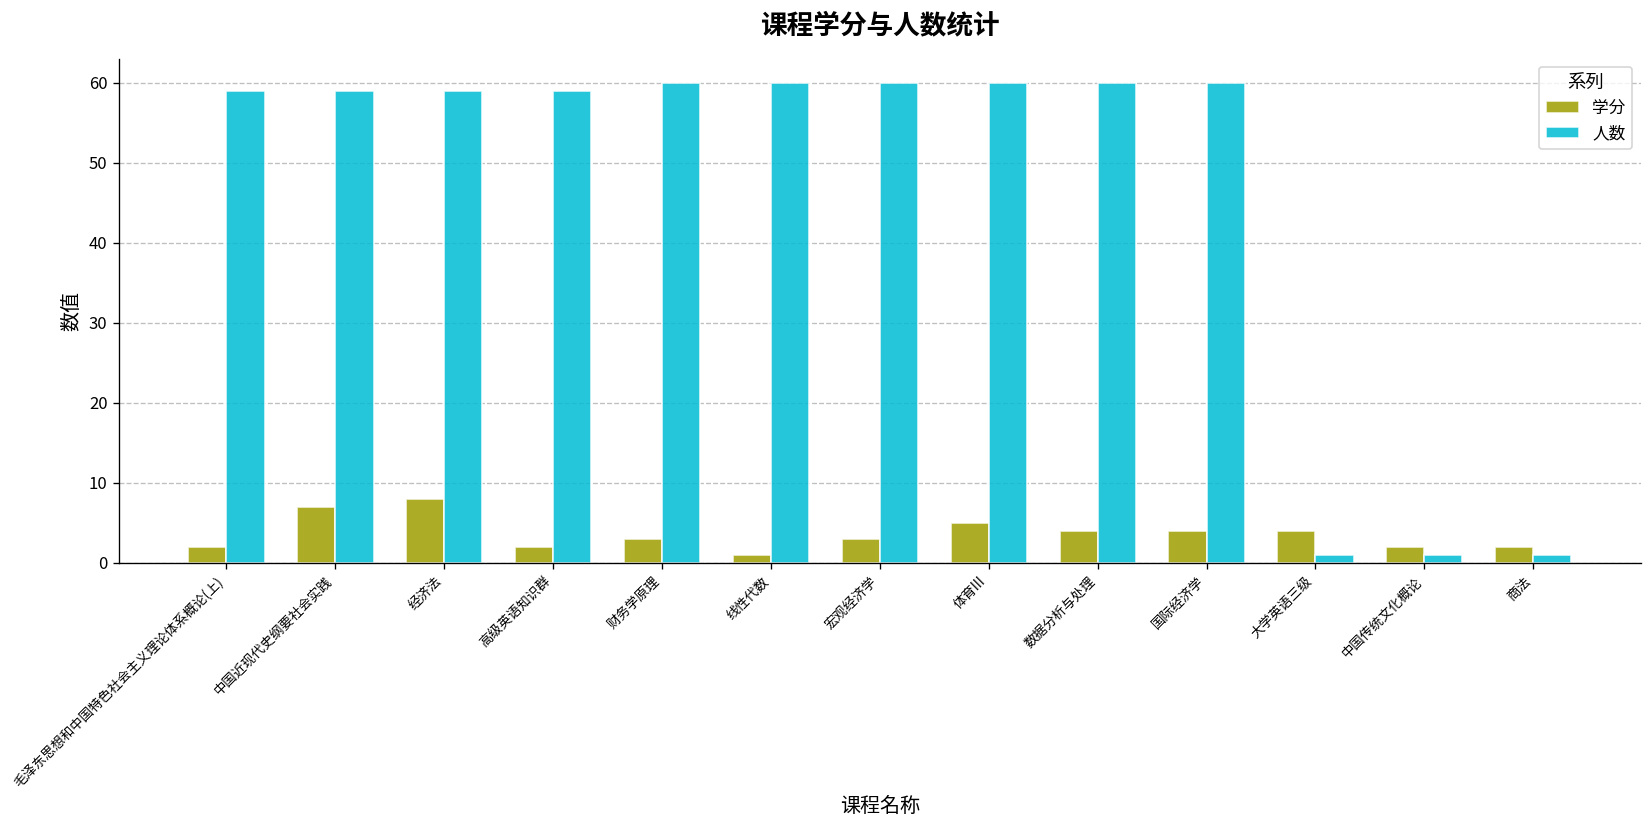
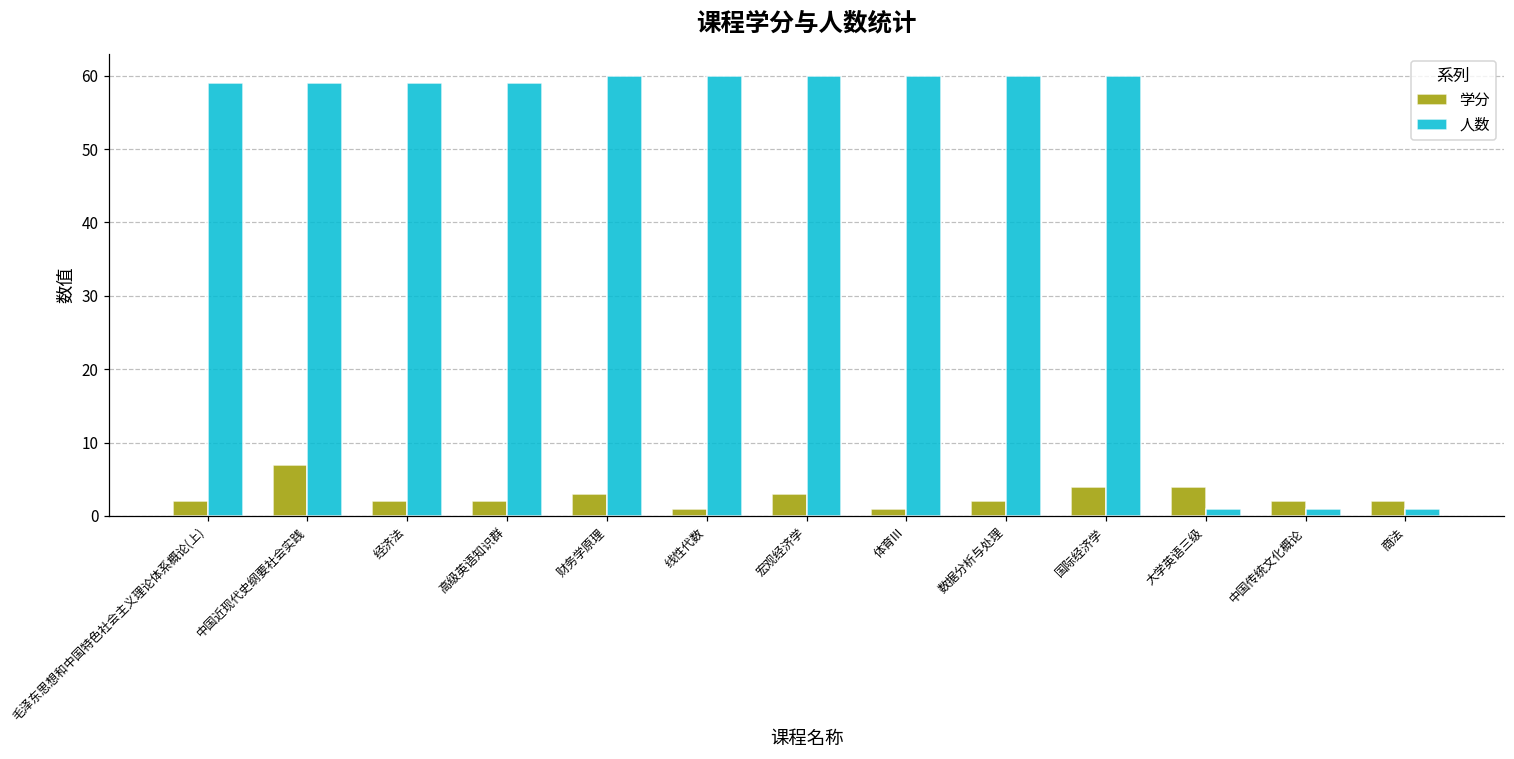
学分, 经济法: 8 -> 2
学分, 体育III: 5 -> 1
学分, 数据分析与处理: 4 -> 2
